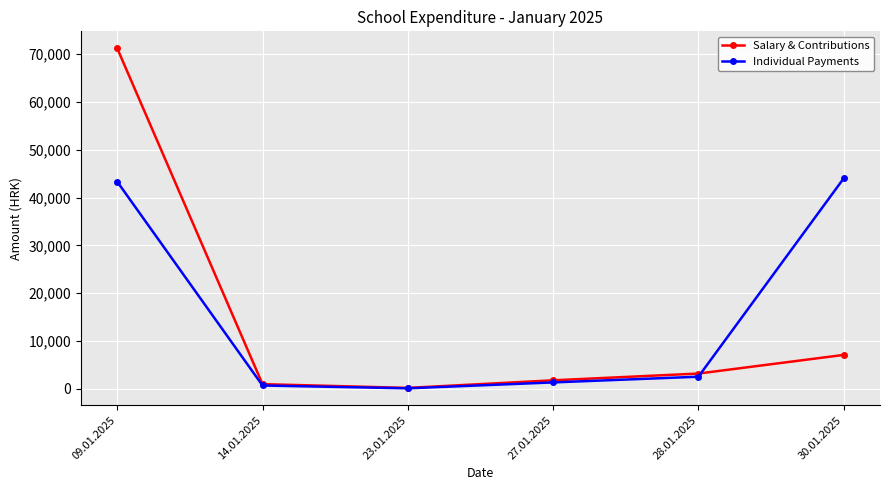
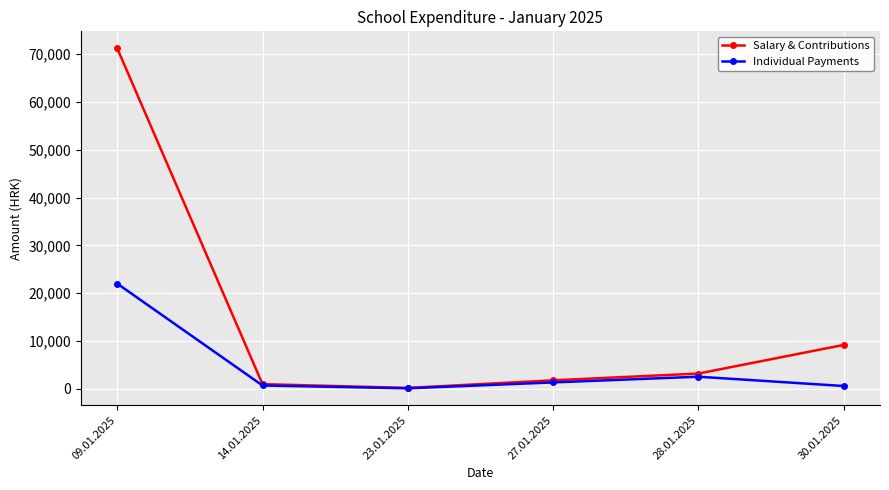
Individual Payments, 09.01.2025: 43,000 -> 22,000
Salary & Contributions, 30.01.2025: 7,000 -> 9,000
Individual Payments, 30.01.2025: 44,000 -> 1,000
